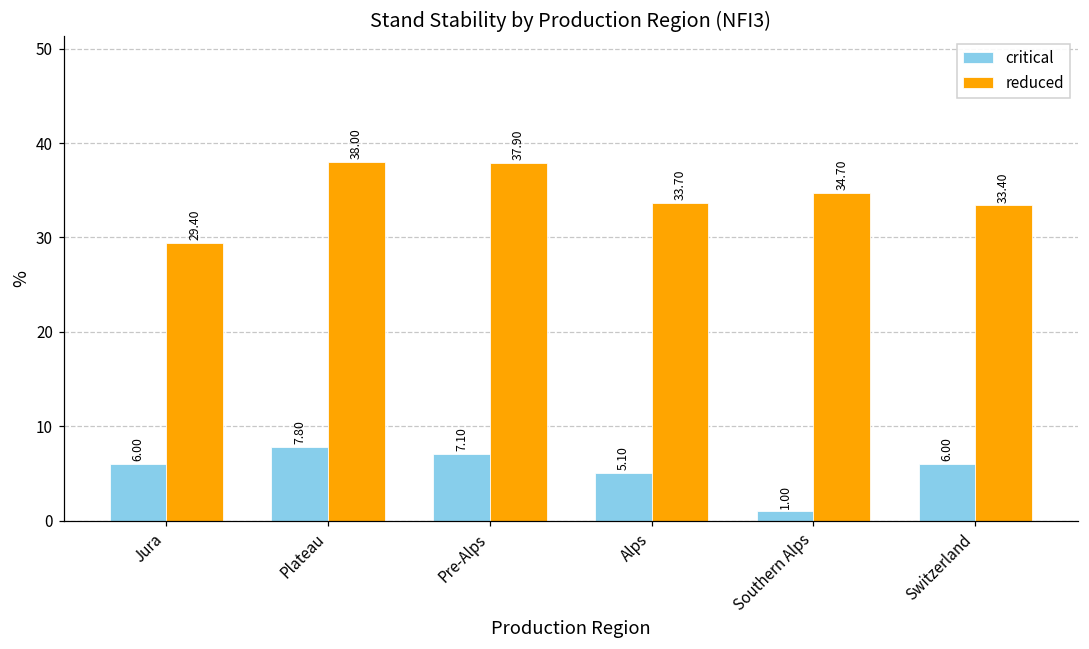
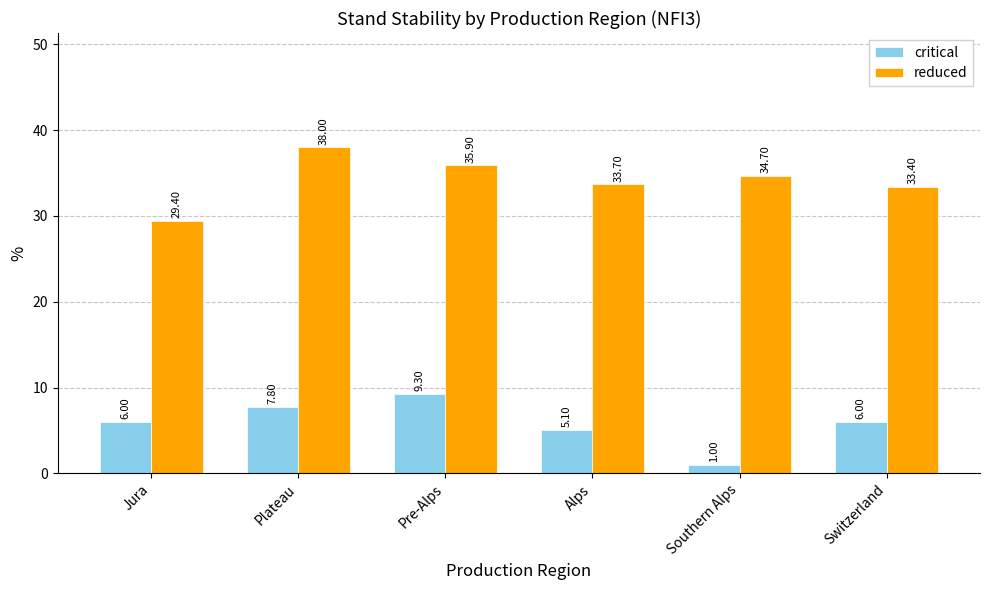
critical, Pre-Alps: 7.10 -> 9.30
reduced, Pre-Alps: 37.90 -> 35.90
